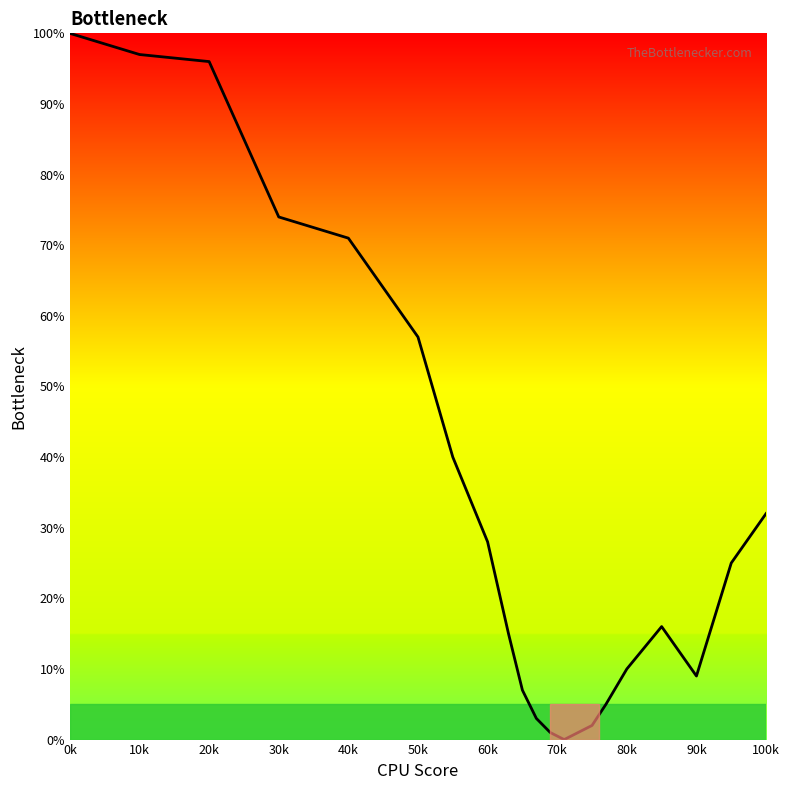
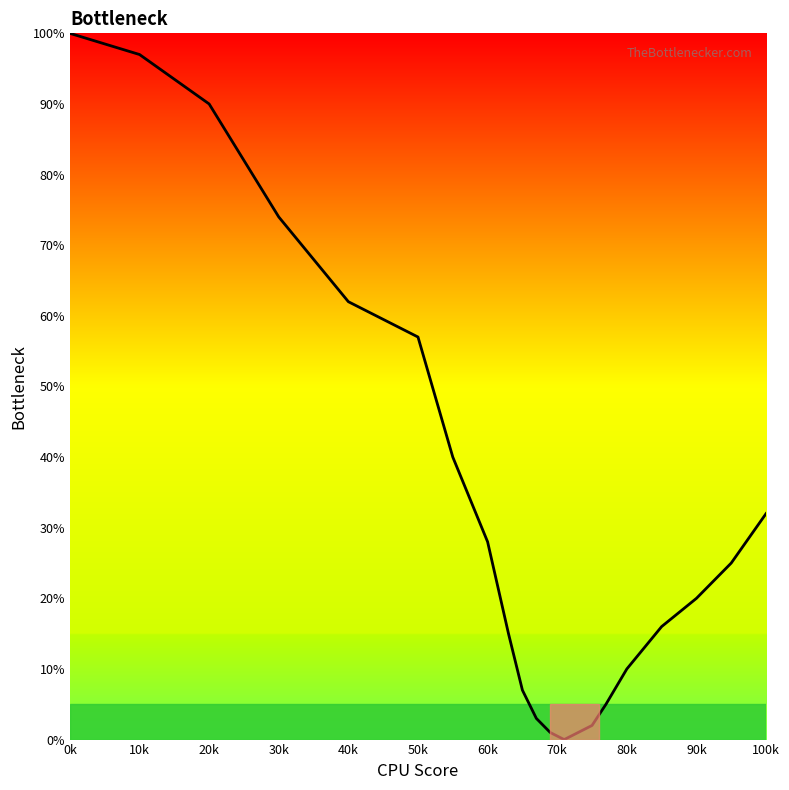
20k: 96% -> 90%
40k: 71% -> 62%
90k: 9% -> 20%
